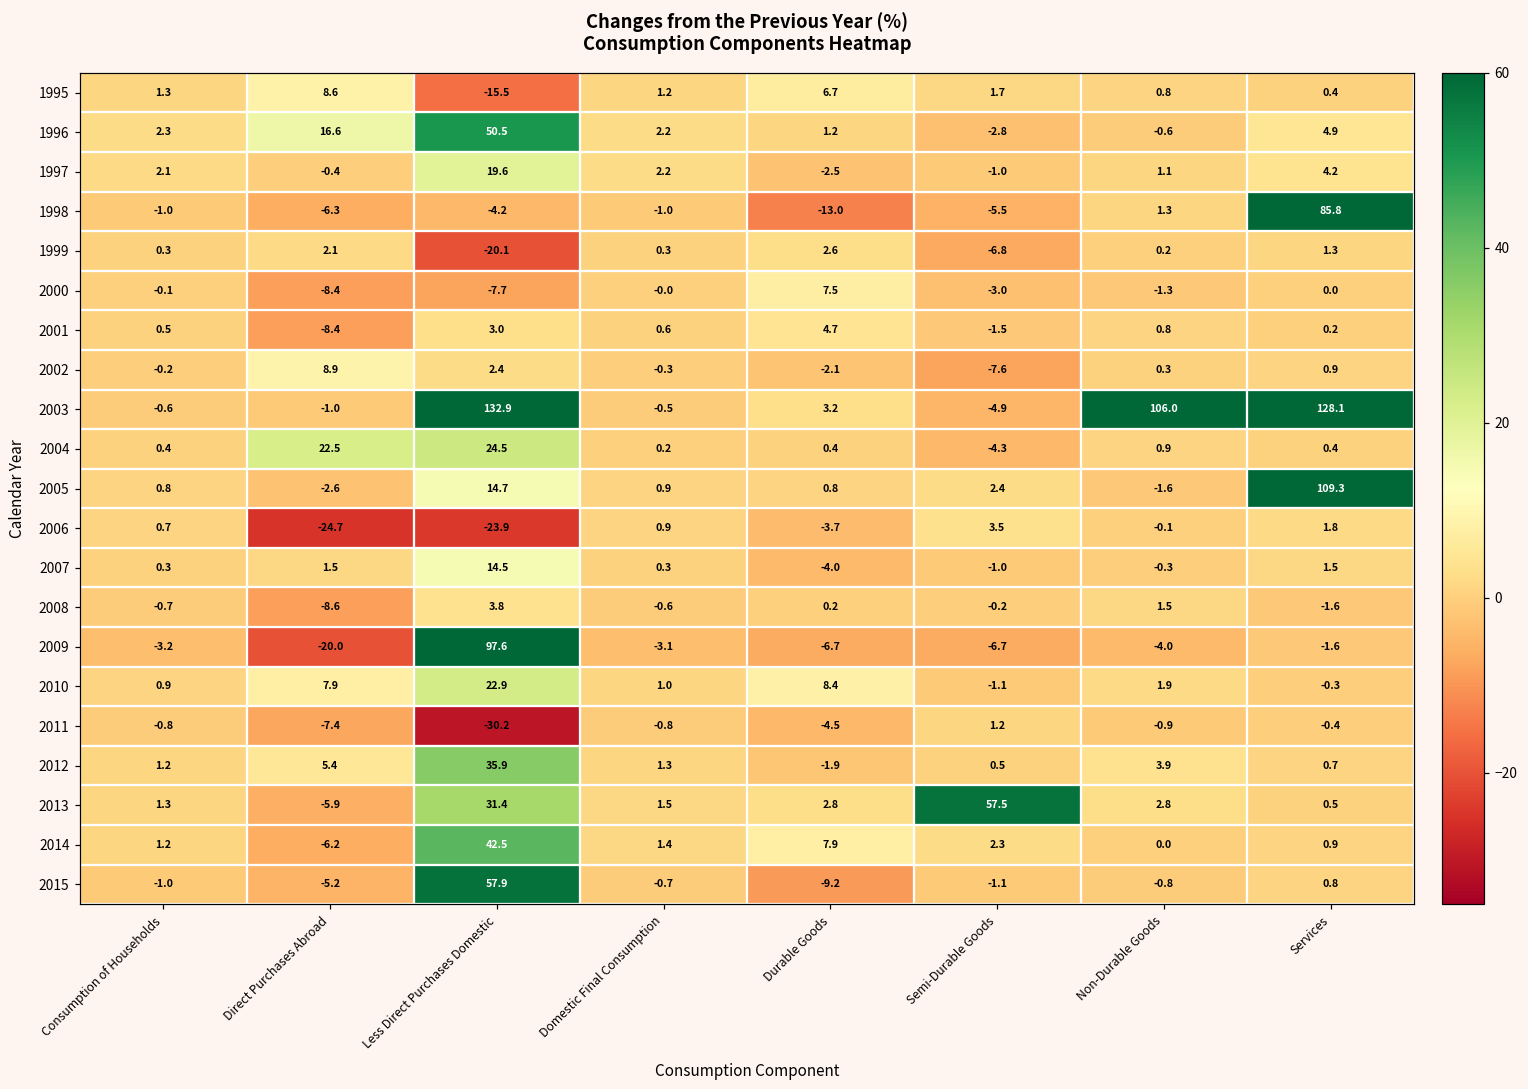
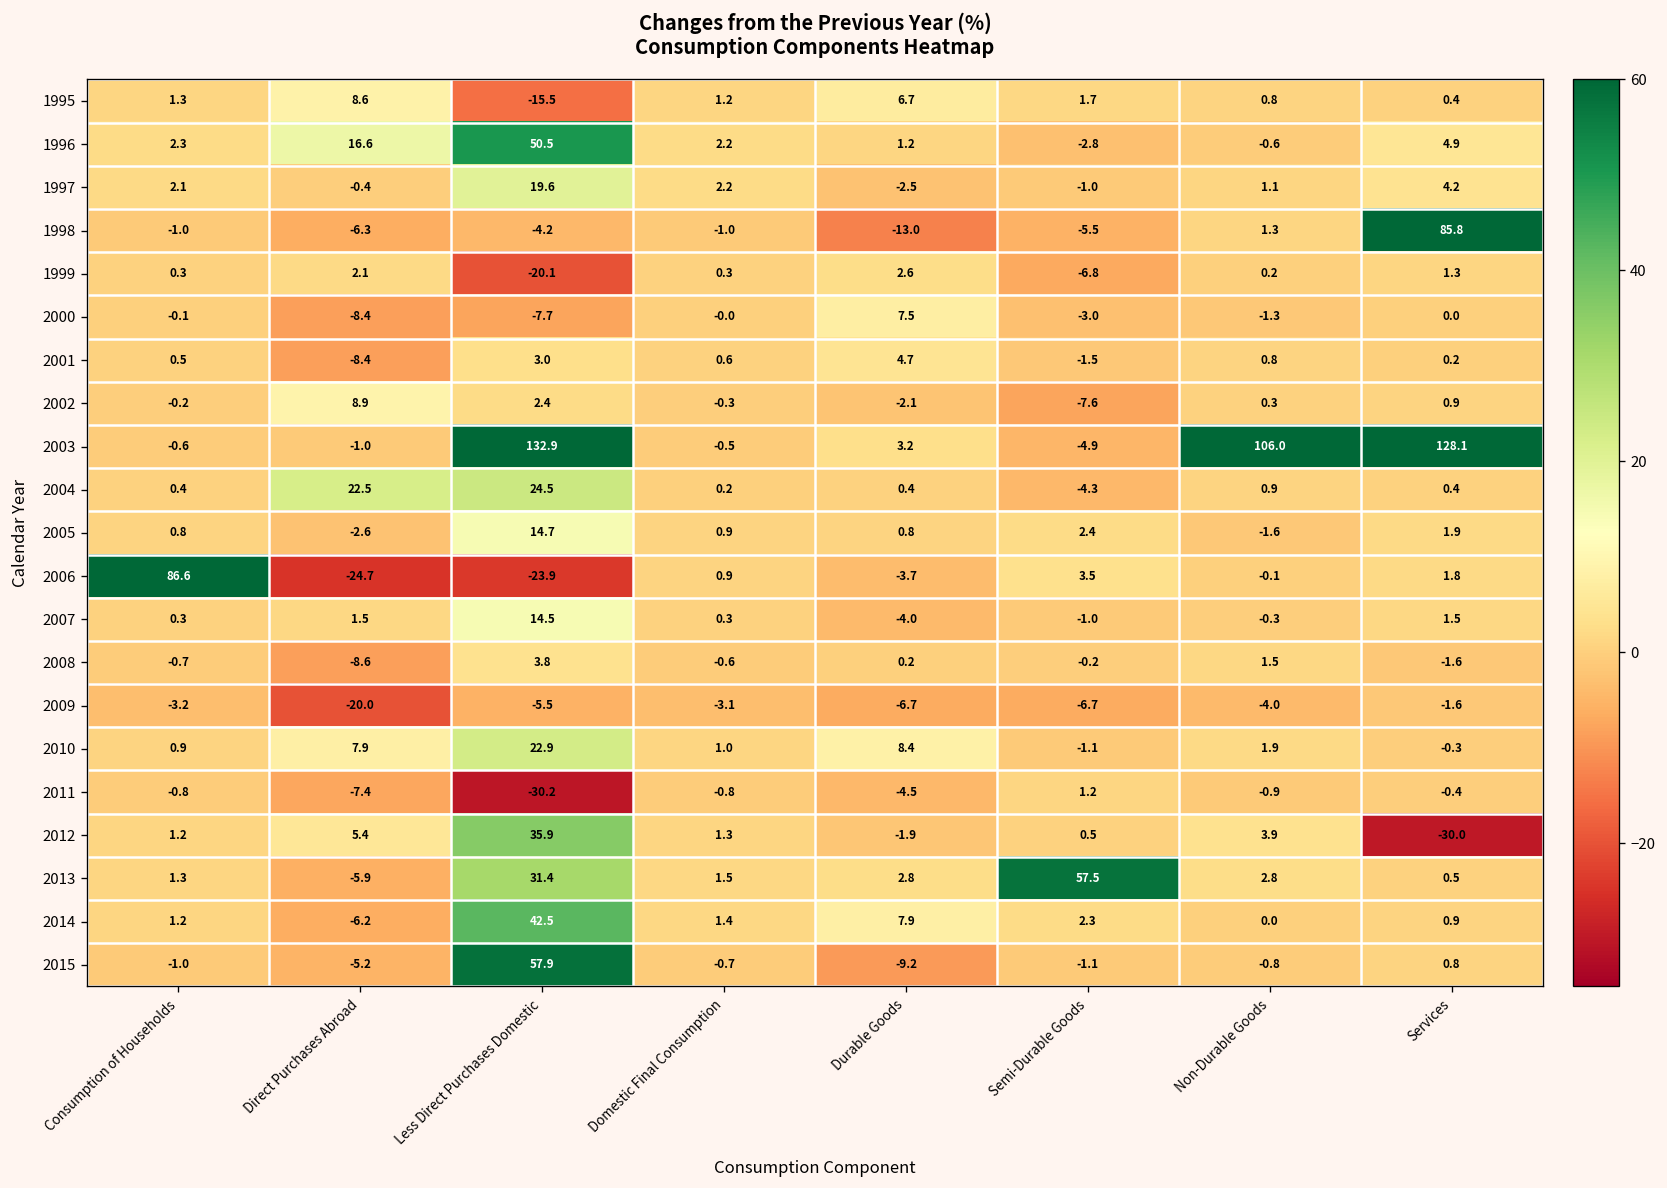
2005, Services: 109.3 -> 1.9
2006, Consumption of Households: 0.7 -> 86.6
2009, Less Direct Purchases Domestic: 97.6 -> -5.5
2012, Services: 0.7 -> -30.0
